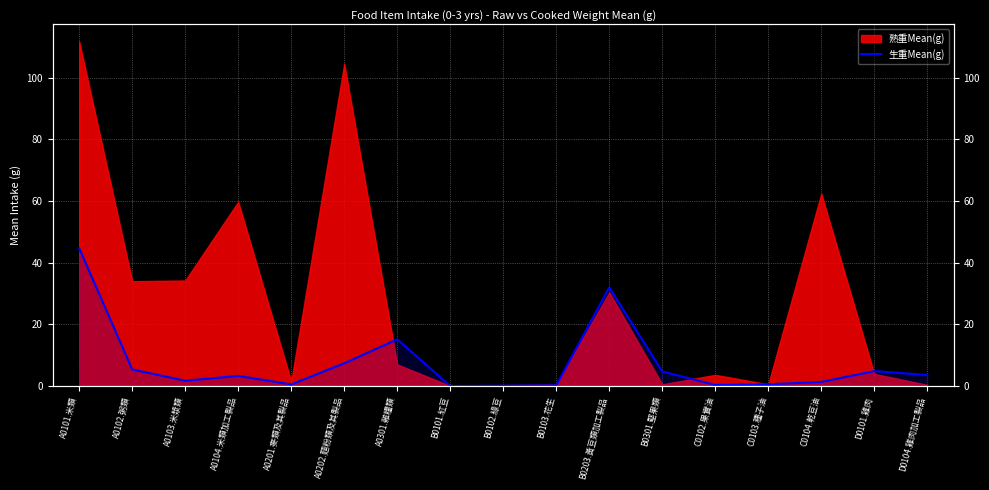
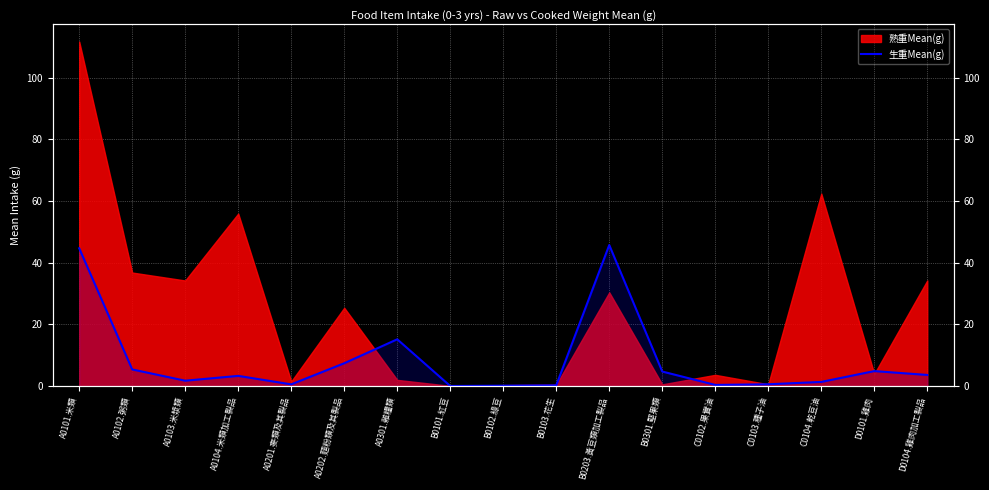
熟重Mean(g), A0102.粥類: 34 -> 37
熟重Mean(g), A0104.米類加工製品: 60 -> 56
熟重Mean(g), A0202.麵粉類及其製品: 105 -> 25
熟重Mean(g), A0301.雜糧類: 7 -> 2
生重Mean(g), B0203.黃豆類加工製品: 32 -> 46
熟重Mean(g), D0104.雞肉加工製品: 0 -> 34
